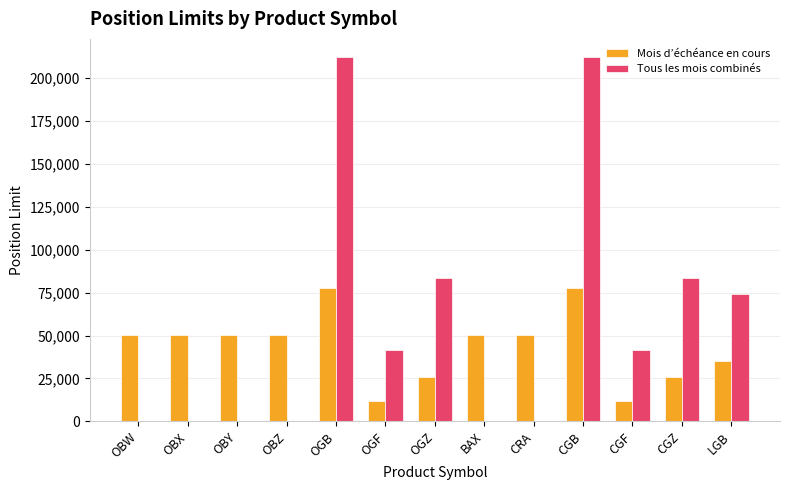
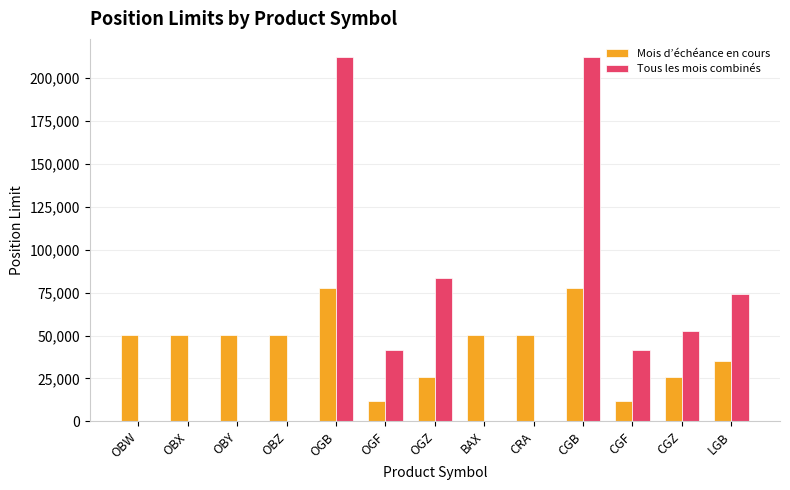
Tous les mois combinés, CGZ: 83,000 -> 53,000
